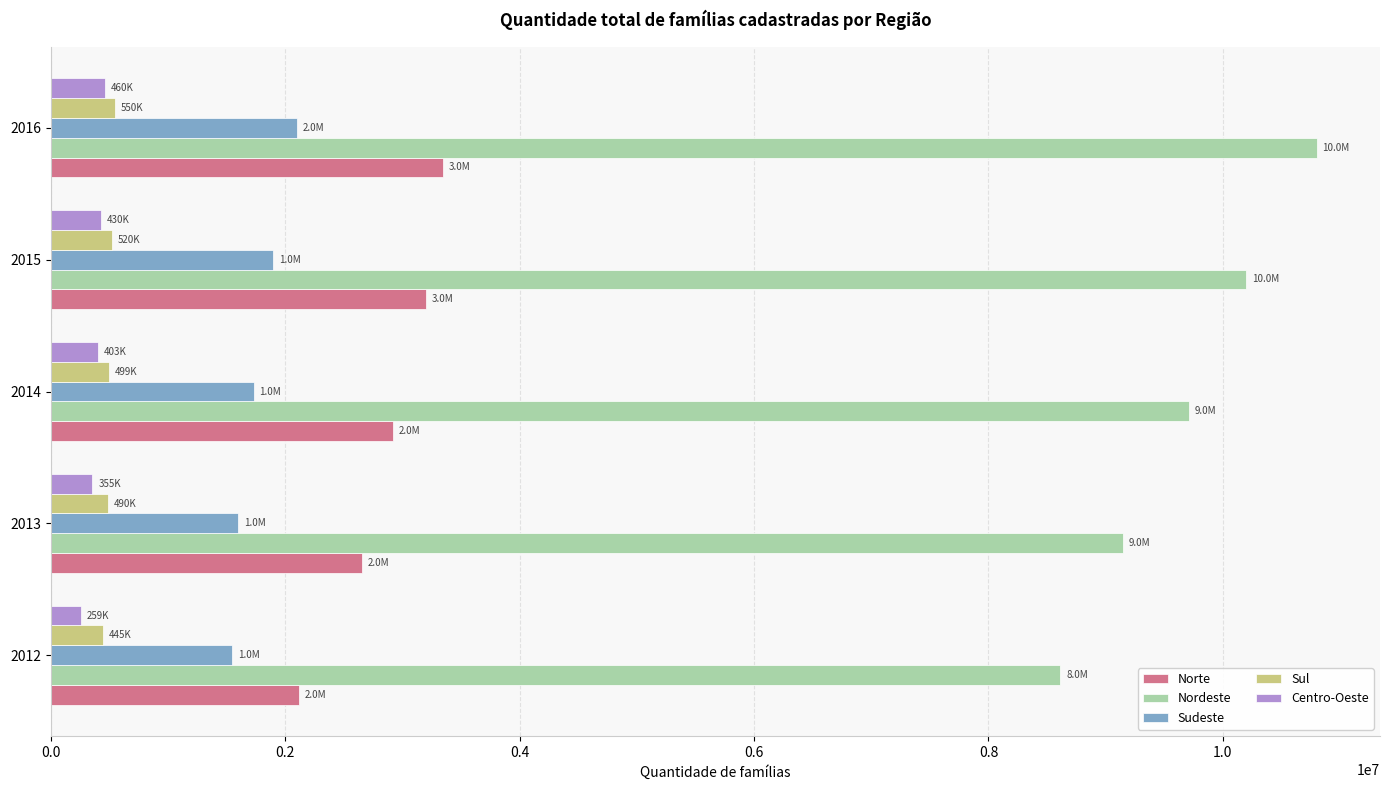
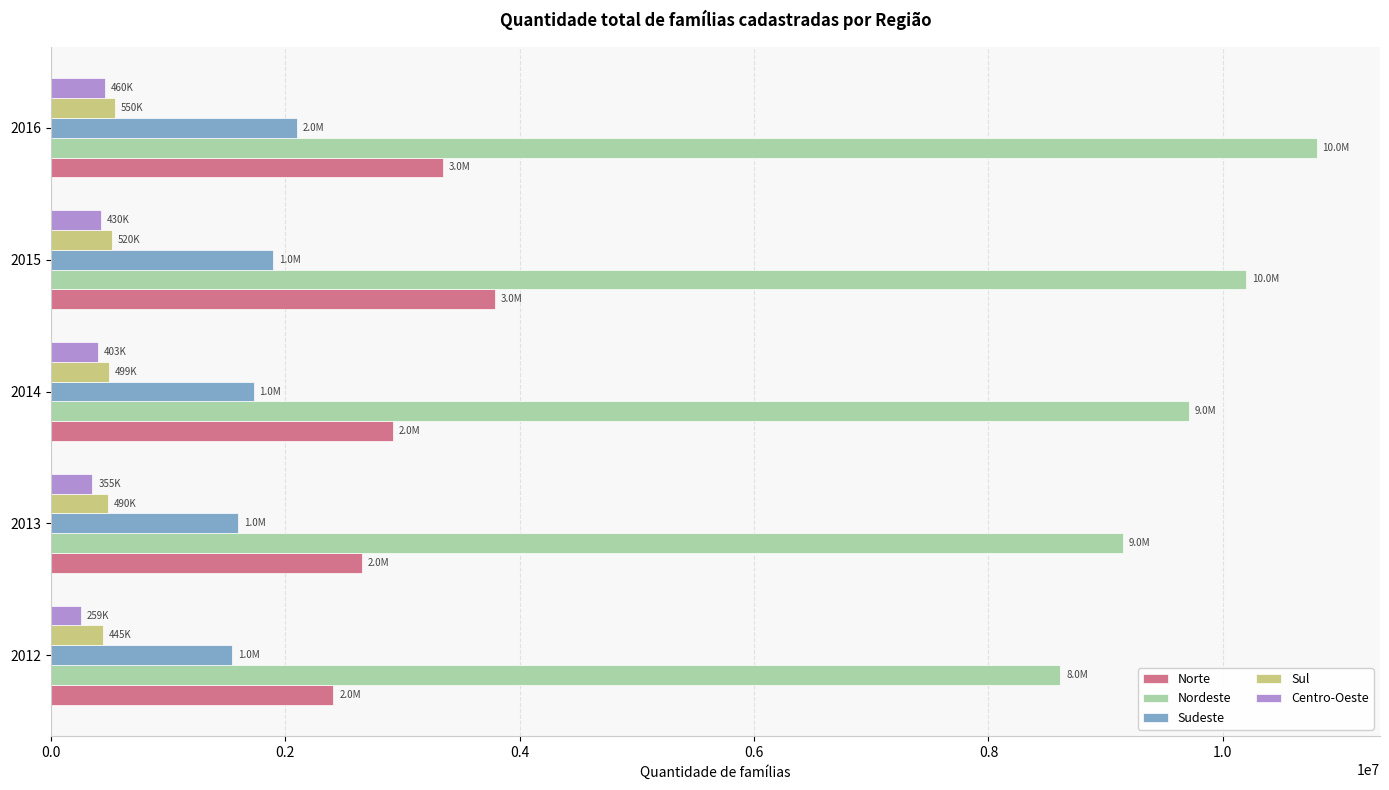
Norte, 2015: 3200000 -> 3790000
Norte, 2012: 2120000 -> 2410000
